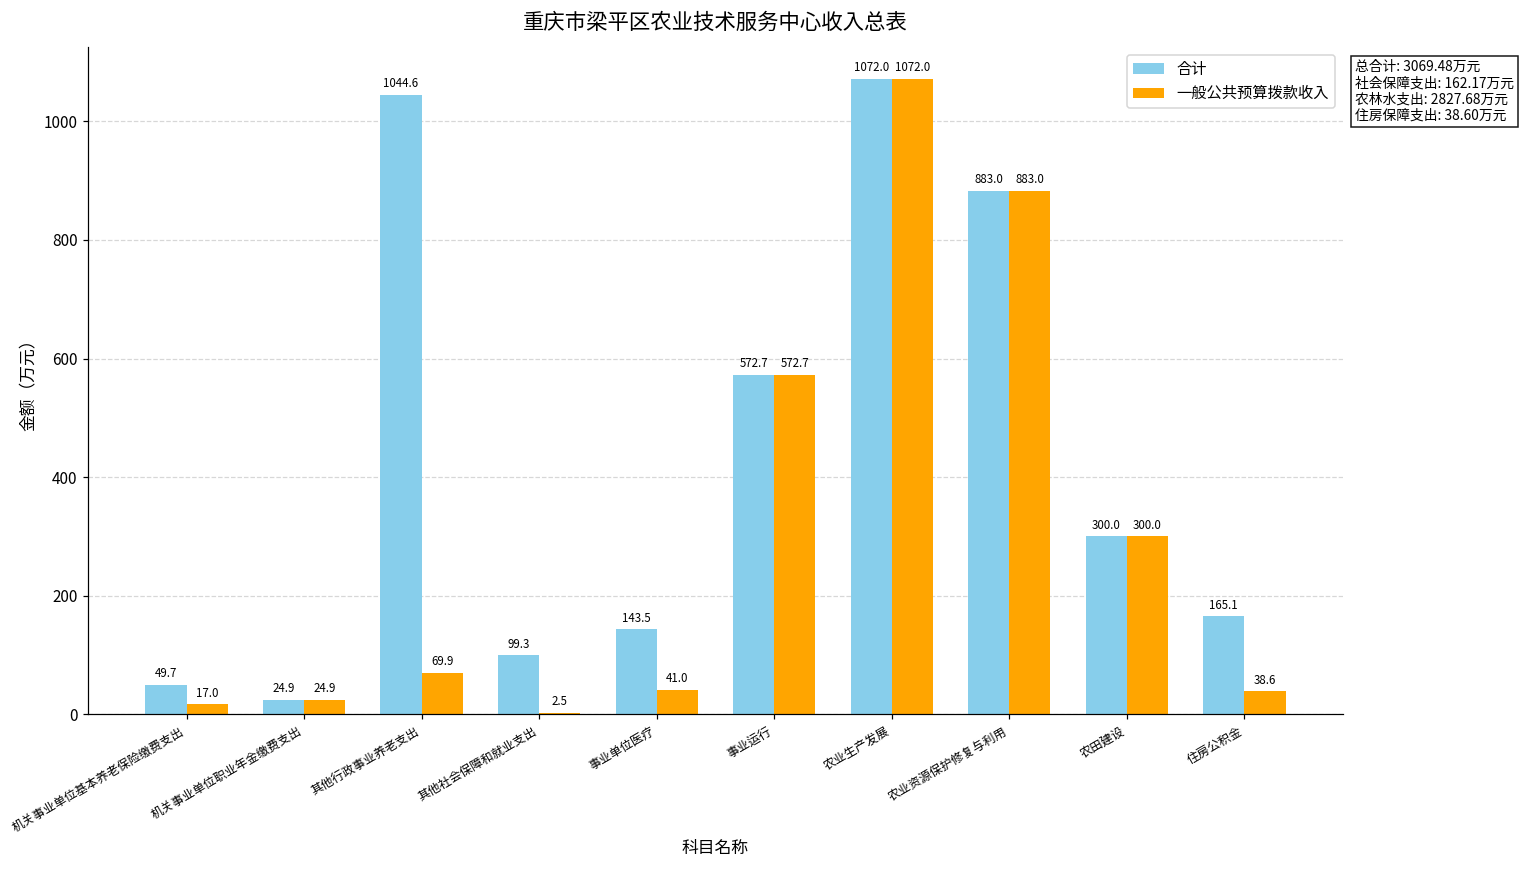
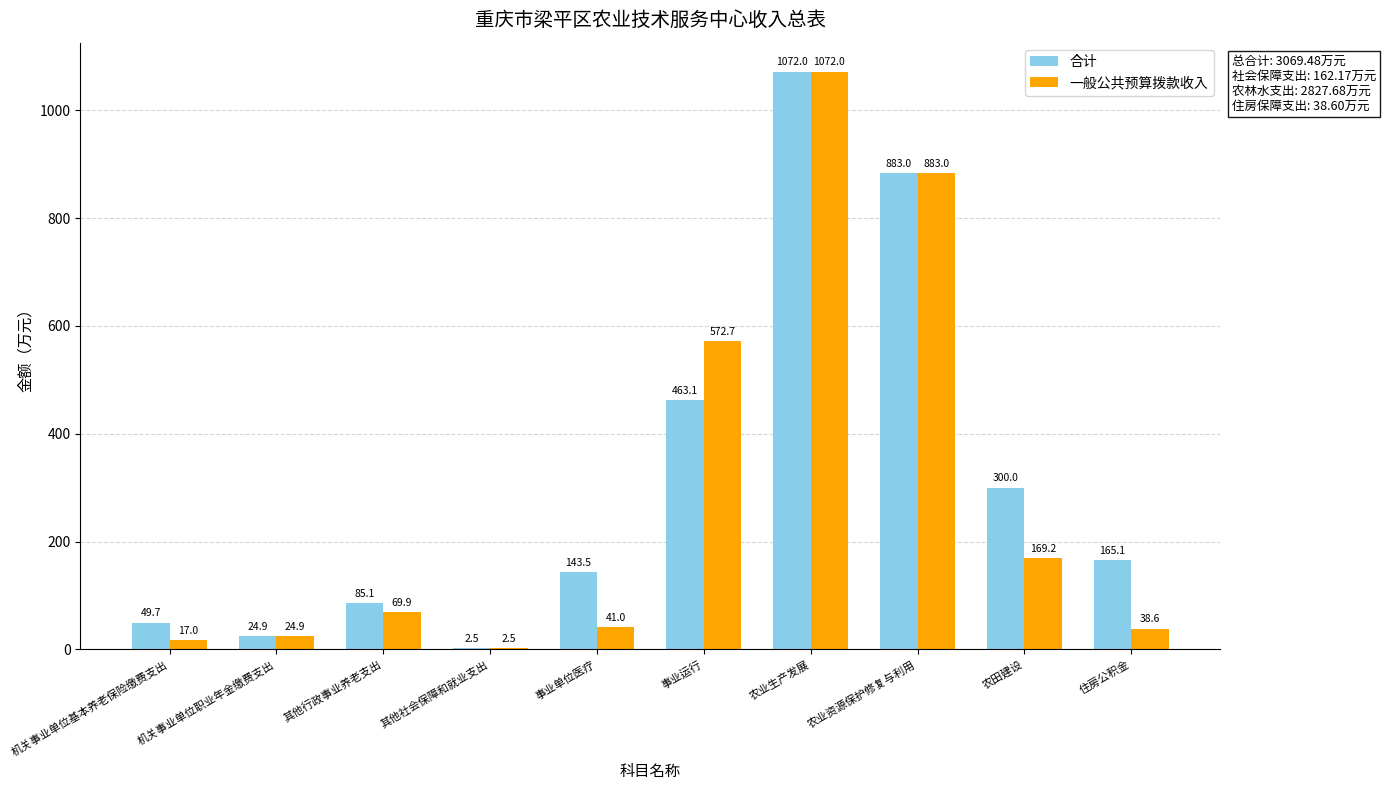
合计, 其他行政事业养老支出: 1044.6 -> 85.1
合计, 其他社会保障和就业支出: 99.3 -> 2.5
合计, 事业运行: 572.7 -> 463.1
一般公共预算拨款收入, 农田建设: 300.0 -> 169.2
